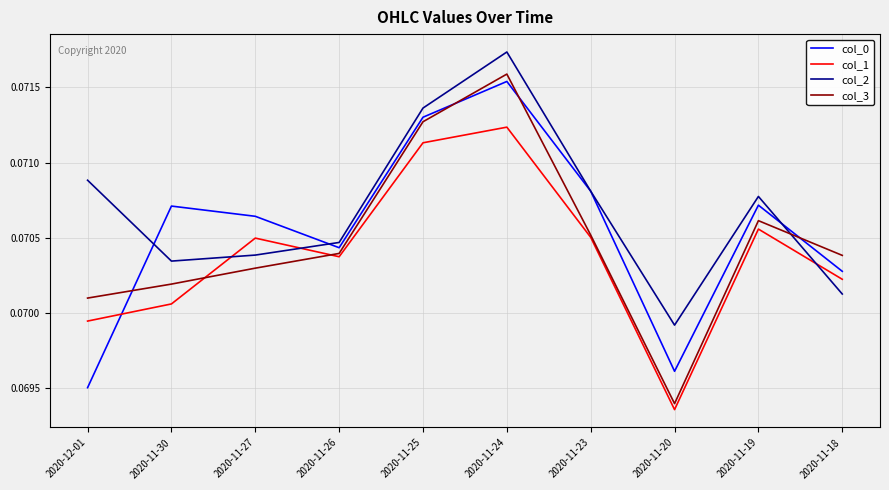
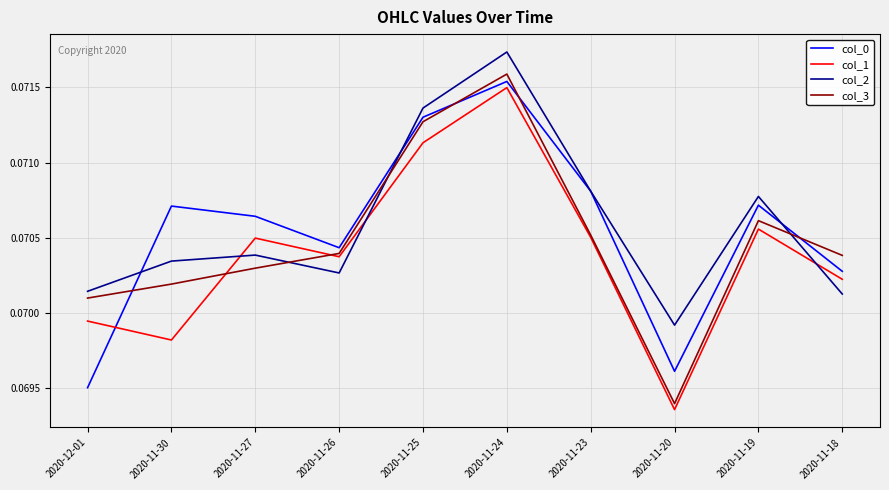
col_2, 2020-12-01: 0.07088 -> 0.07014
col_1, 2020-11-30: 0.07006 -> 0.06982
col_2, 2020-11-26: 0.07047 -> 0.07027
col_1, 2020-11-24: 0.07124 -> 0.07150
